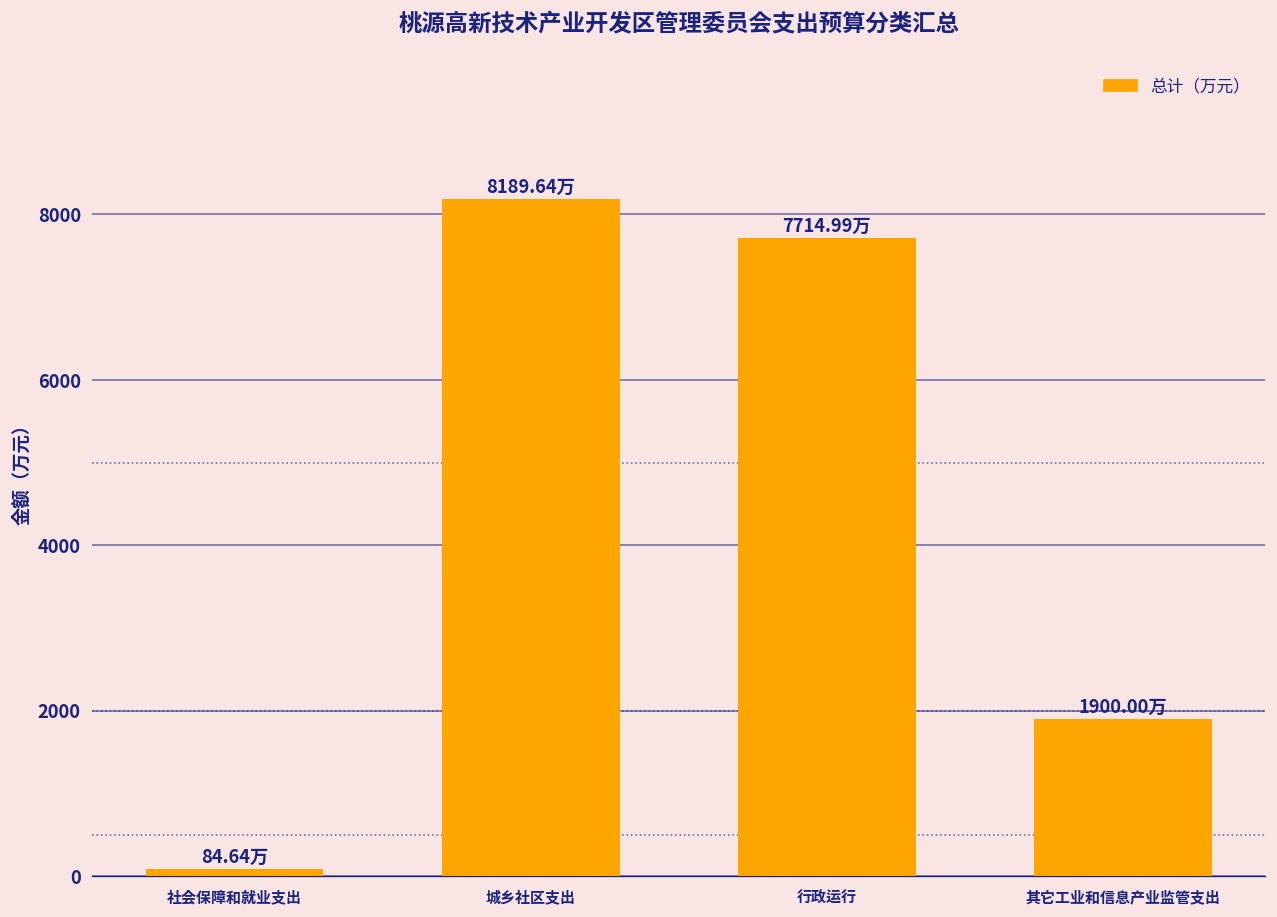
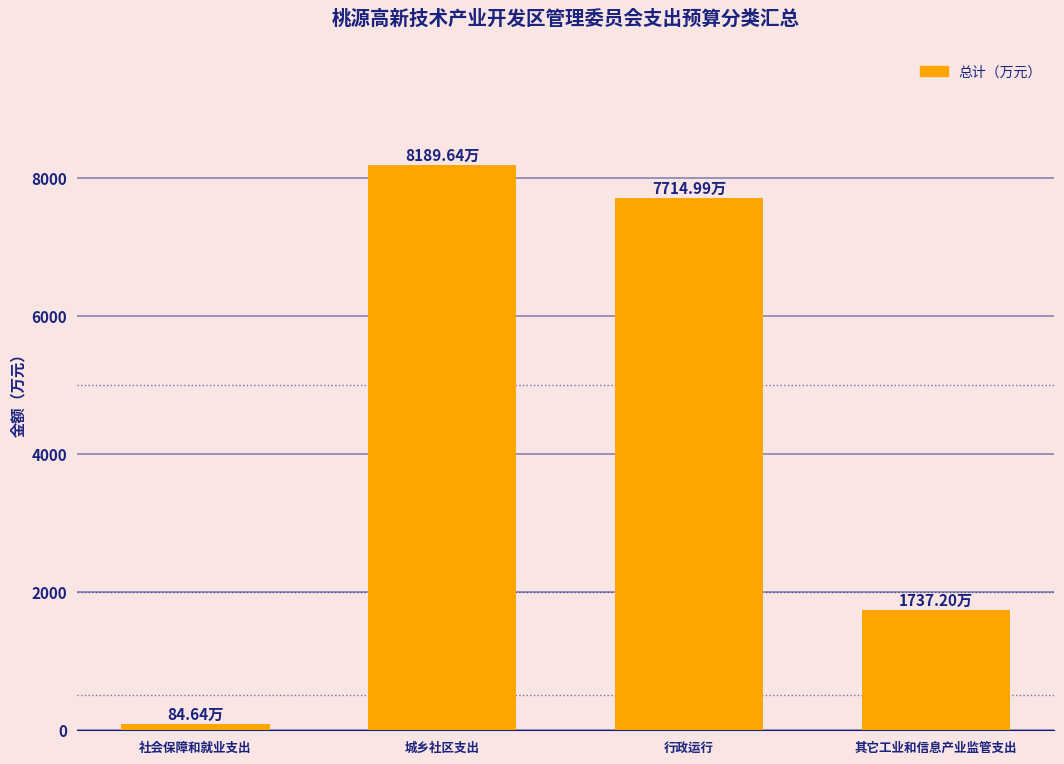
其它工业和信息产业监管支出: 1900.00万 -> 1737.20万
